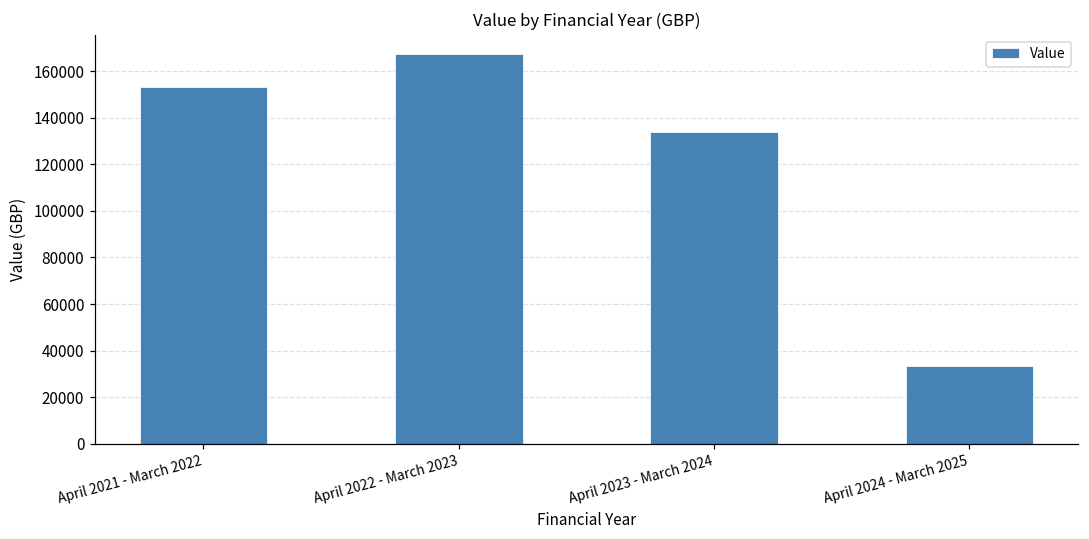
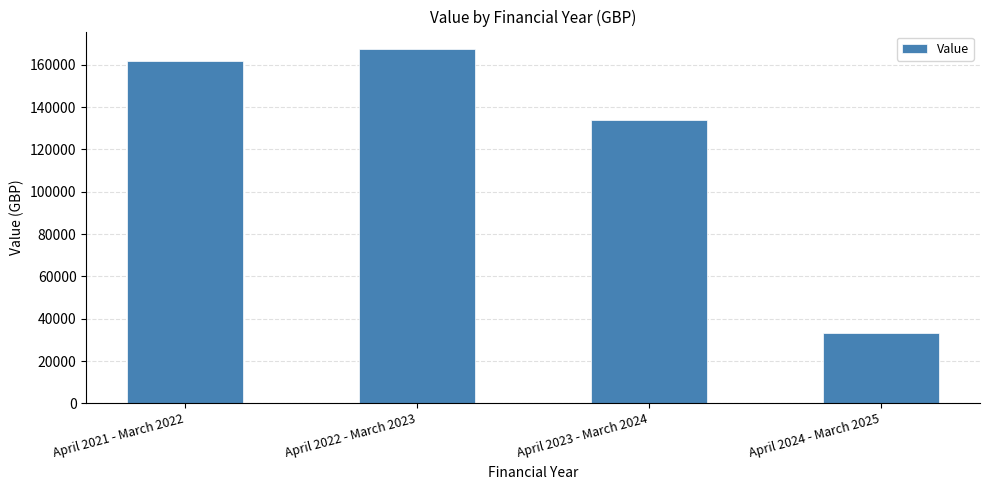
April 2021 - March 2022: 153000 -> 162000
